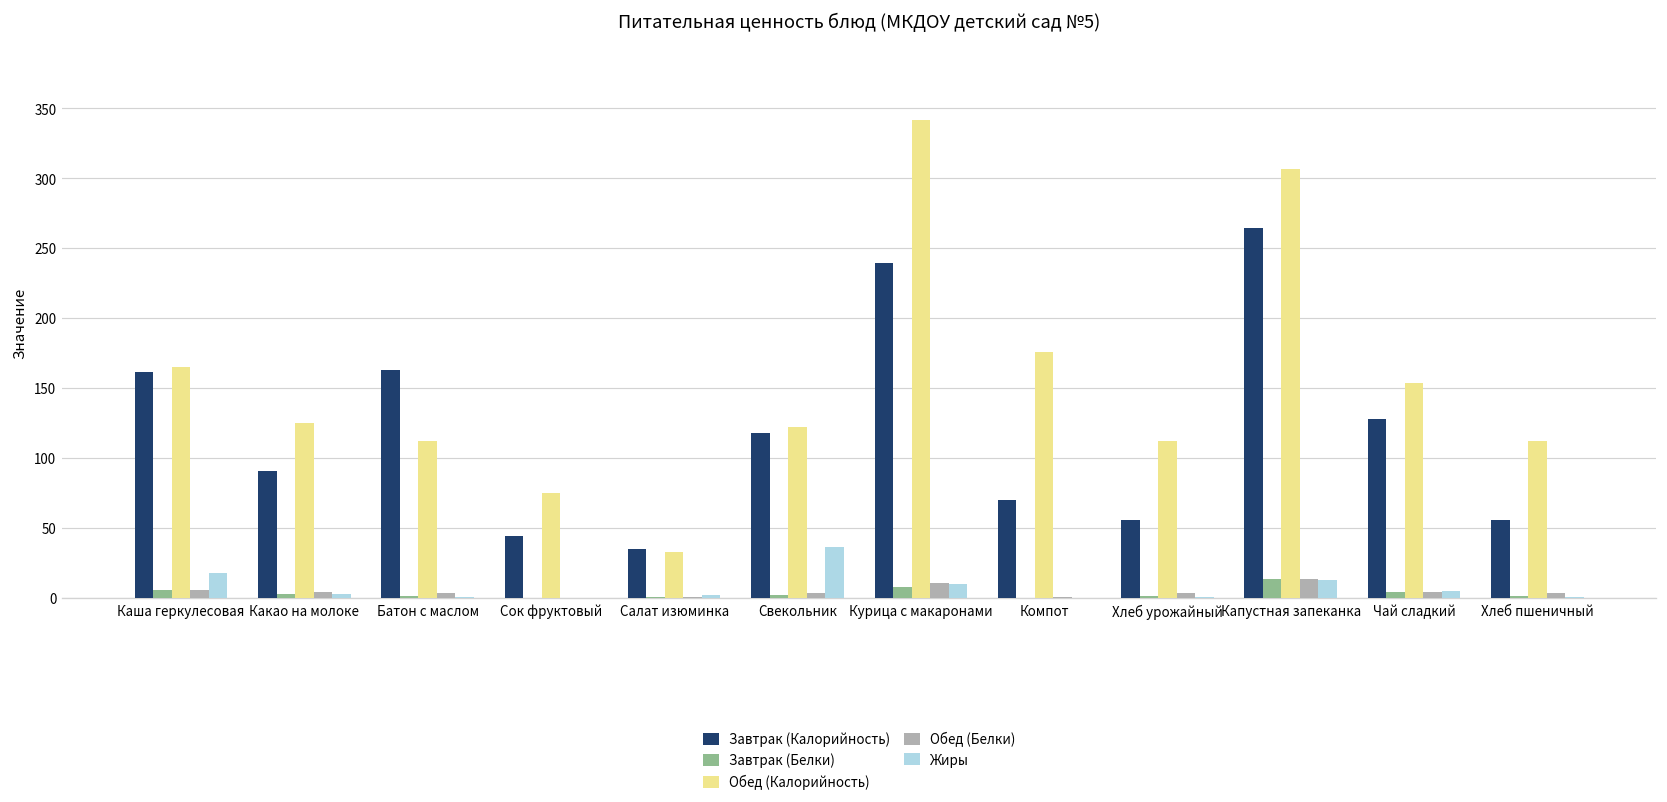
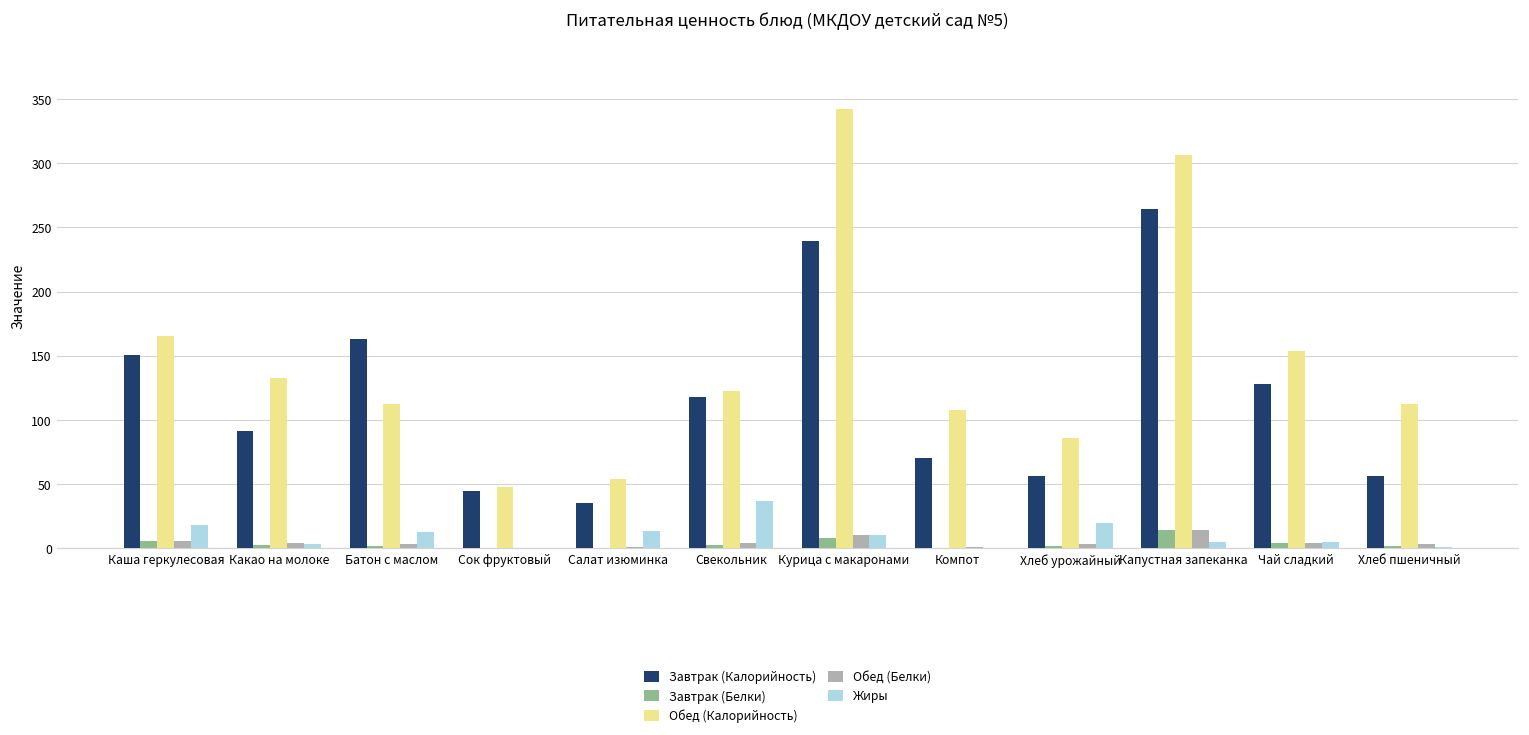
Завтрак (Калорийность), Каша геркулесовая: 162 -> 151
Обед (Калорийность), Какао на молоке: 125 -> 133
Жиры, Батон с маслом: 1 -> 12
Обед (Калорийность), Сок фруктовый: 75 -> 47
Обед (Калорийность), Салат изюминка: 33 -> 54
Жиры, Салат изюминка: 2 -> 14
Обед (Калорийность), Компот: 176 -> 108
Обед (Калорийность), Хлеб урожайный: 112 -> 86
Жиры, Хлеб урожайный: 1 -> 20
Жиры, Капустная запеканка: 13 -> 5
